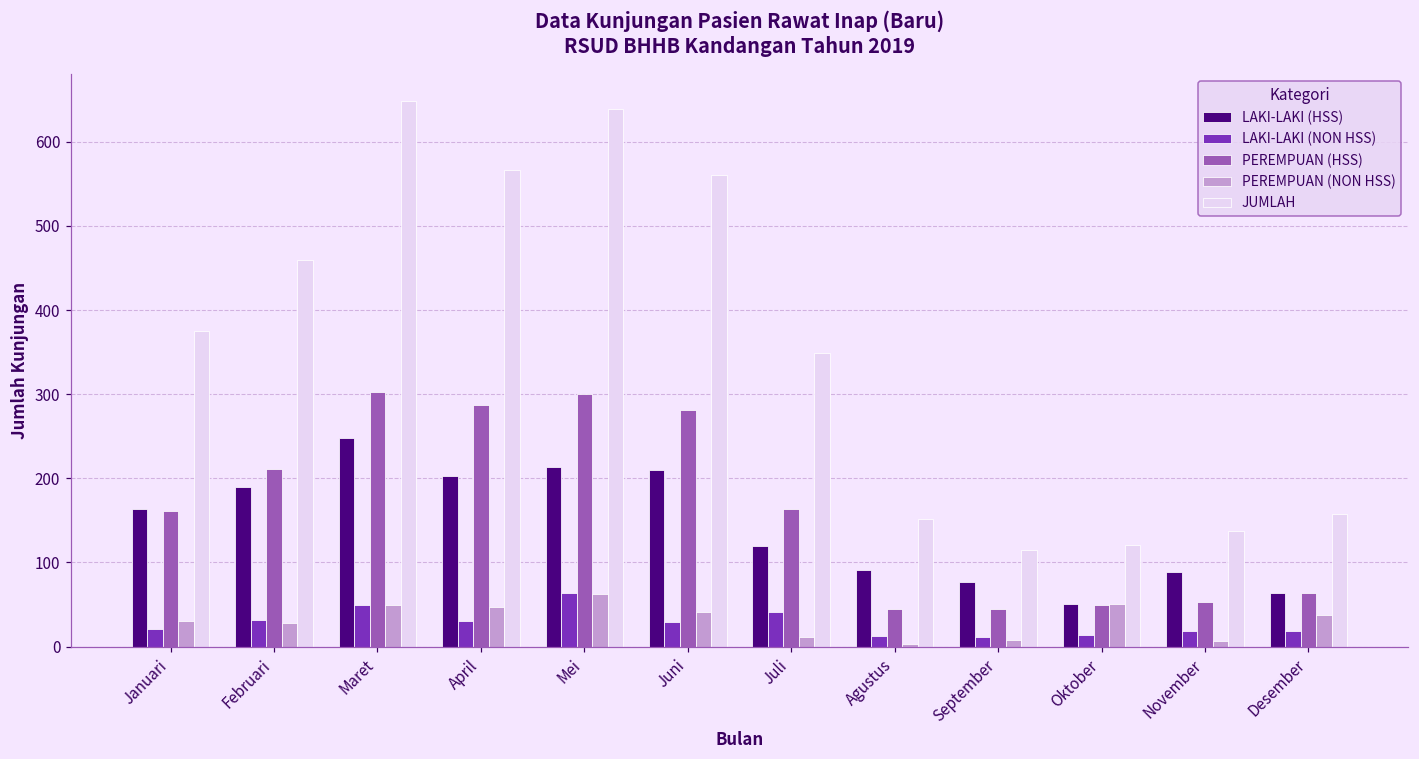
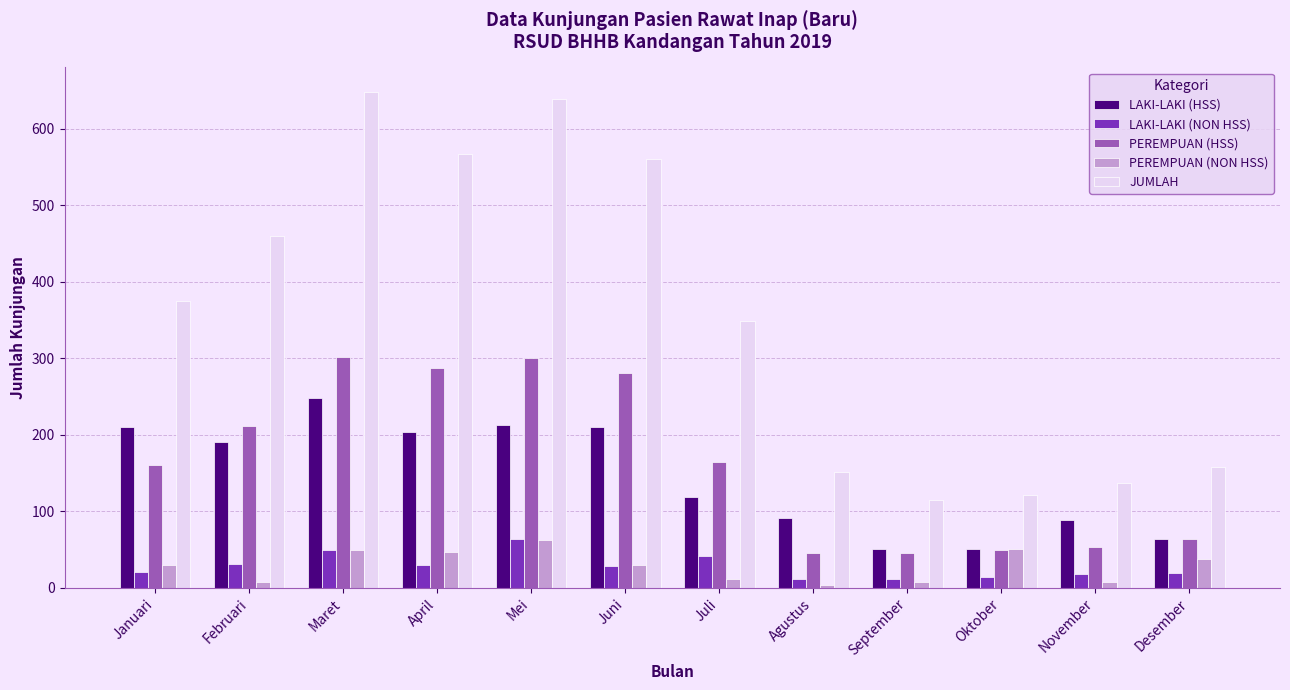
LAKI-LAKI (HSS), Januari: 160 -> 210
PEREMPUAN (NON HSS), Februari: 30 -> 10
PEREMPUAN (NON HSS), Juni: 40 -> 30
LAKI-LAKI (HSS), September: 80 -> 50
